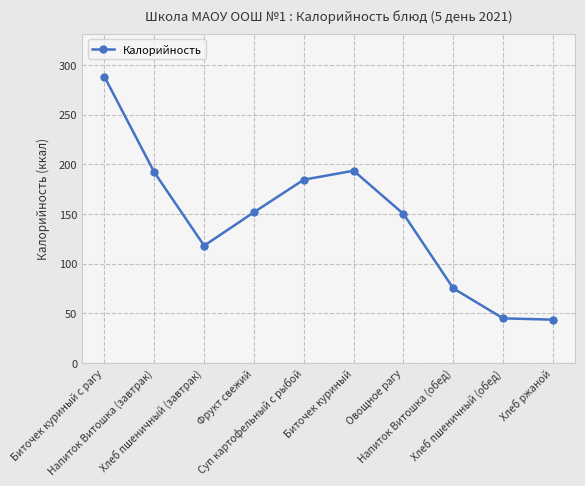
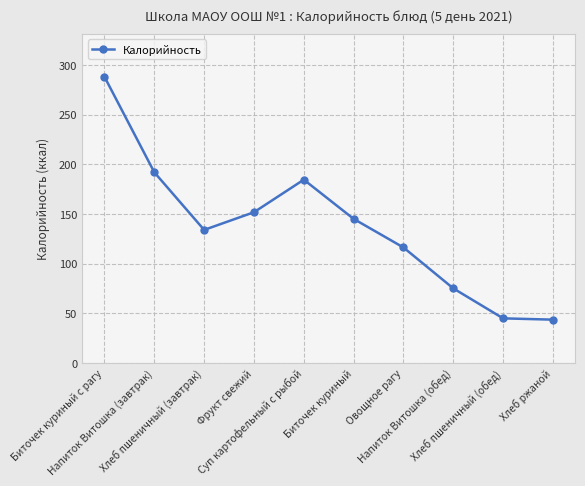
Хлеб пшеничный (завтрак): 120 -> 130
Биточек куриный: 190 -> 150
Овощное рагу: 150 -> 120
